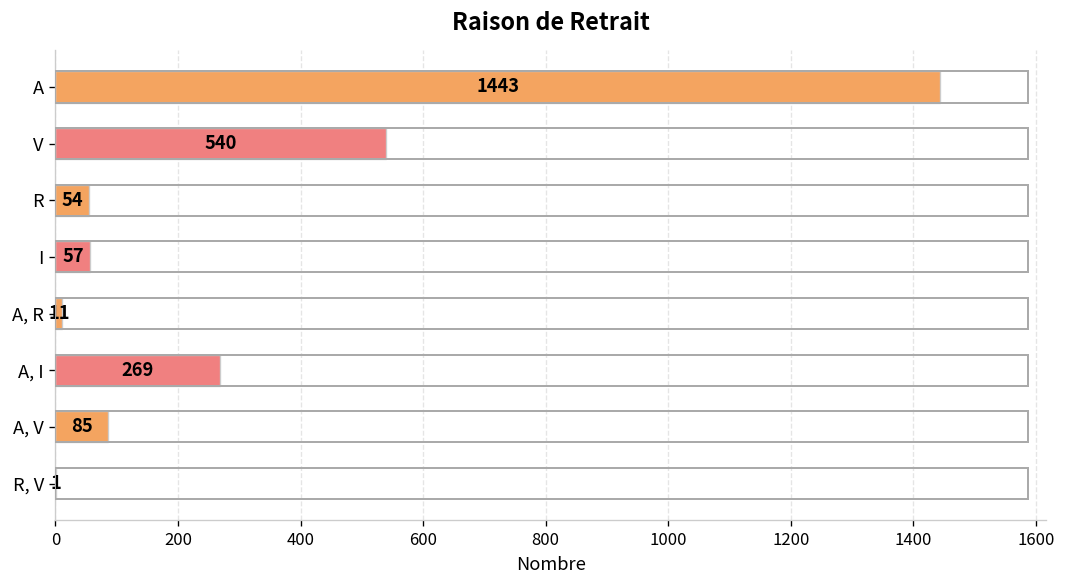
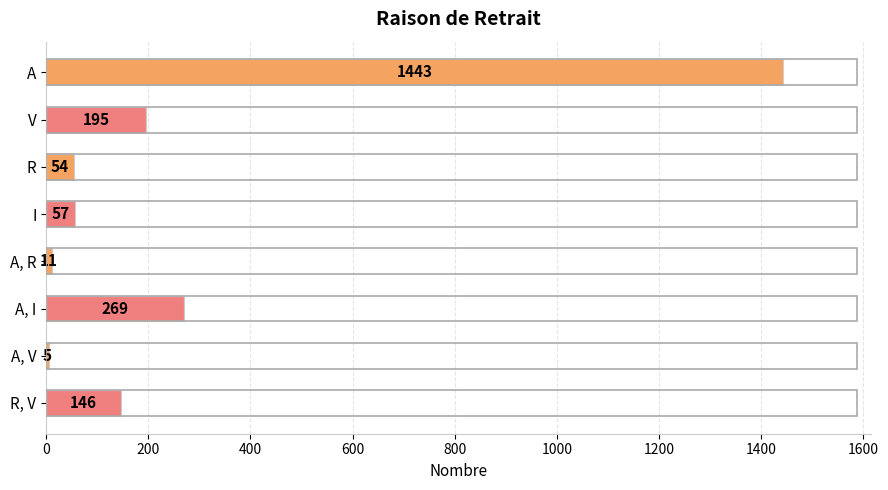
V: 540 -> 195
A, V: 85 -> 5
R, V: 1 -> 146
